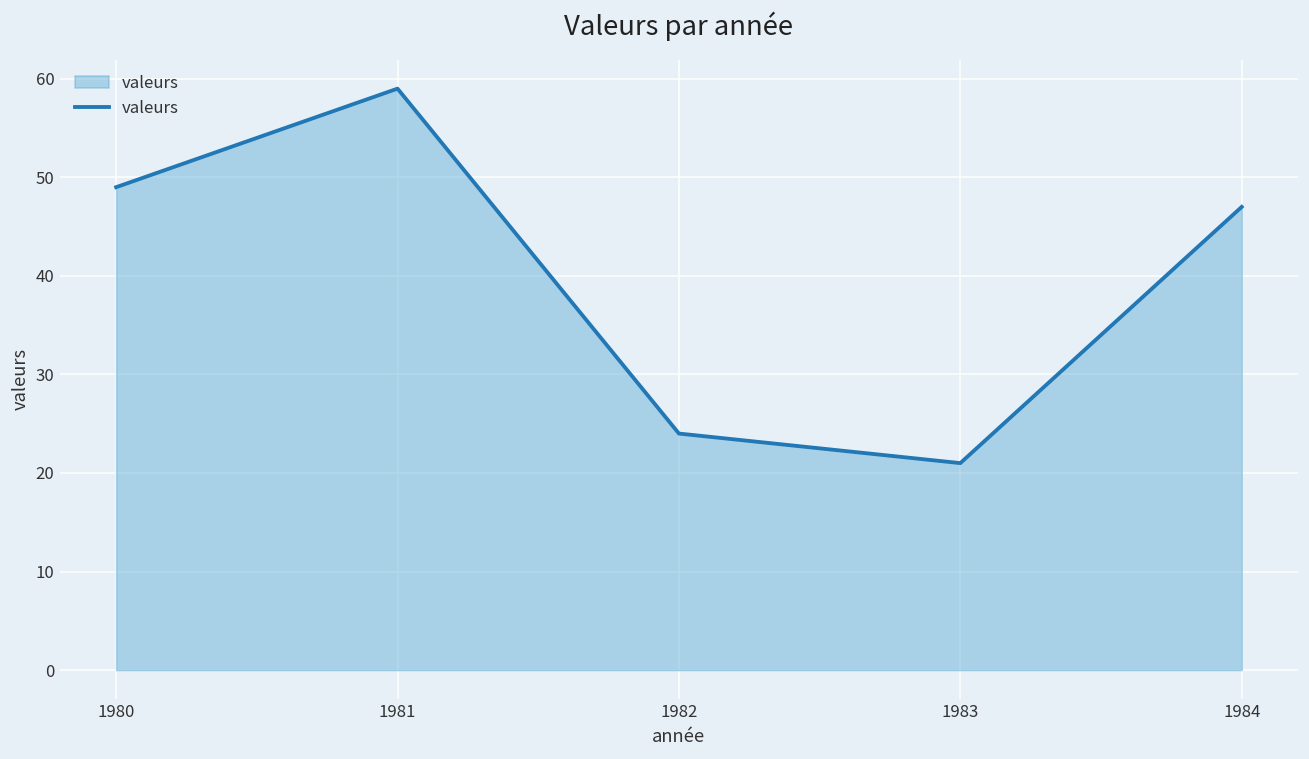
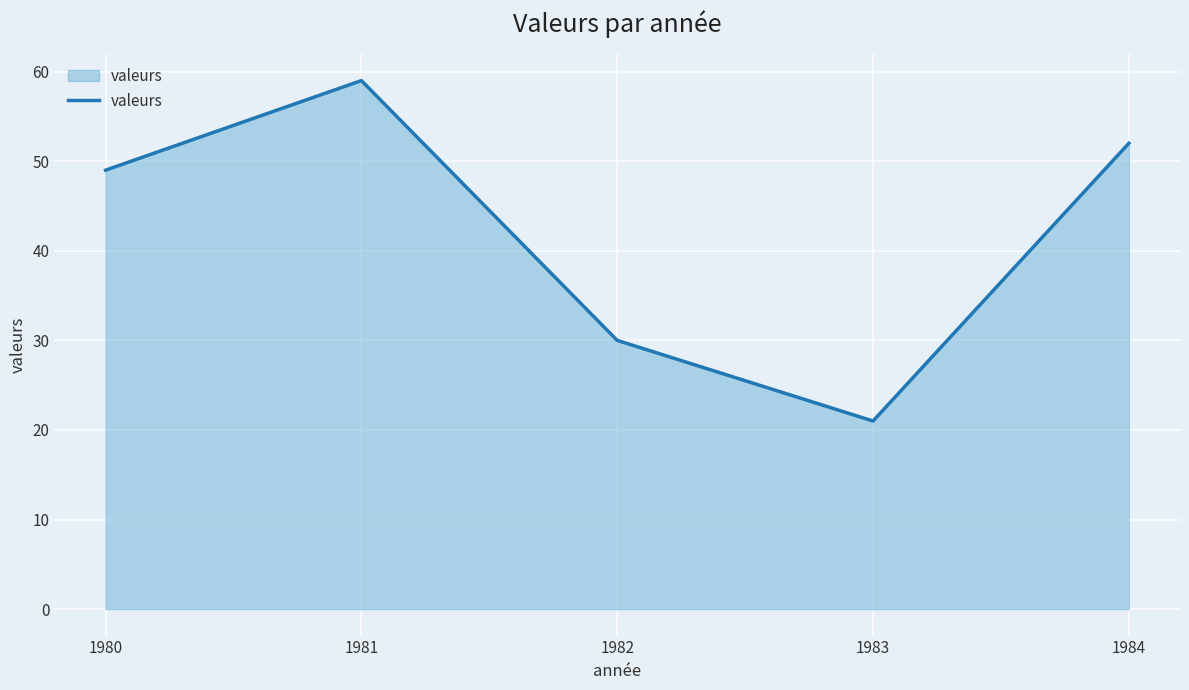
1982: 24 -> 30
1984: 47 -> 52
